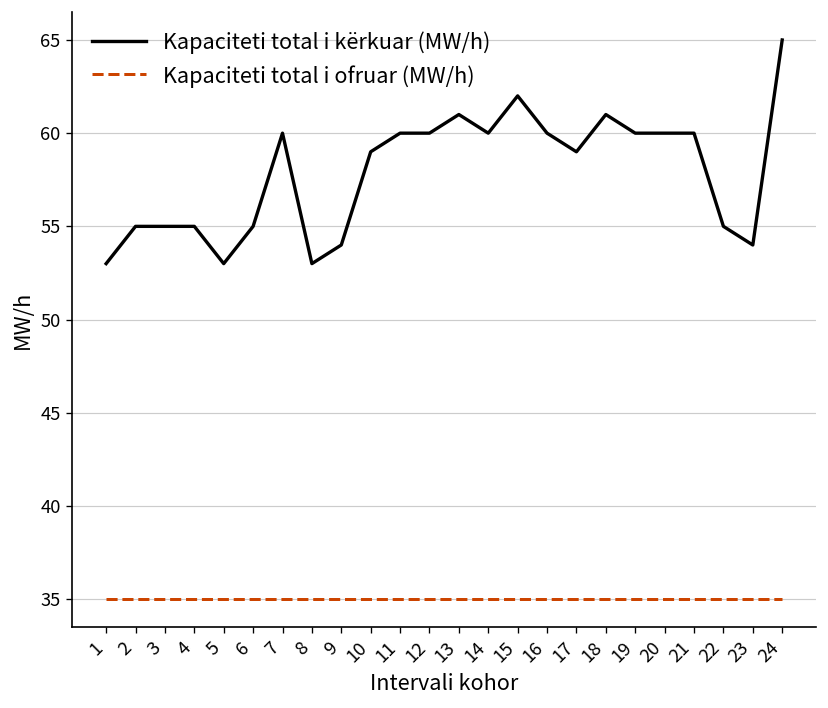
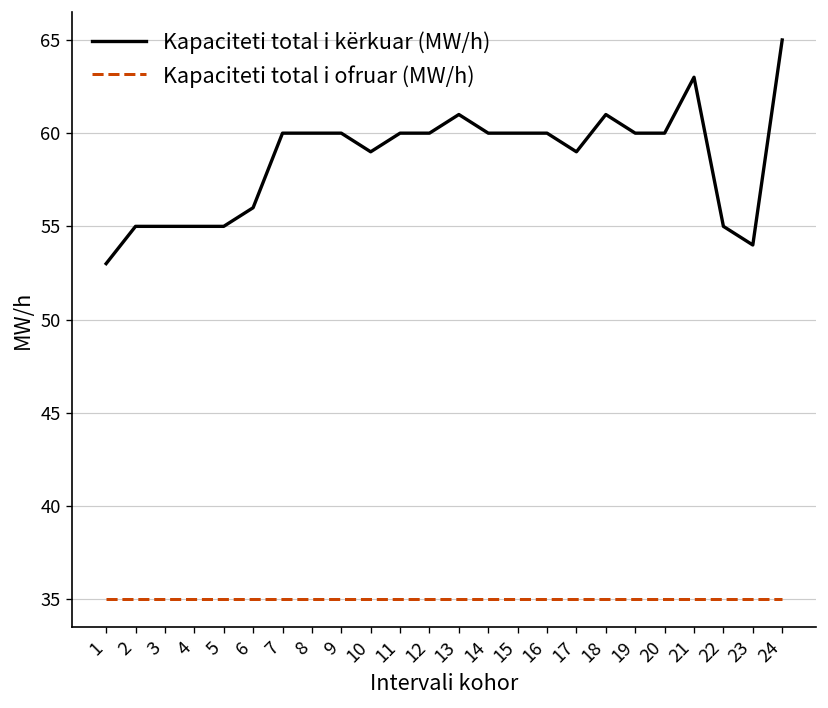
Kapaciteti total i kërkuar (MW/h), 5: 53 -> 55
Kapaciteti total i kërkuar (MW/h), 6: 55 -> 56
Kapaciteti total i kërkuar (MW/h), 8: 53 -> 60
Kapaciteti total i kërkuar (MW/h), 9: 54 -> 60
Kapaciteti total i kërkuar (MW/h), 15: 62 -> 60
Kapaciteti total i kërkuar (MW/h), 21: 60 -> 63
